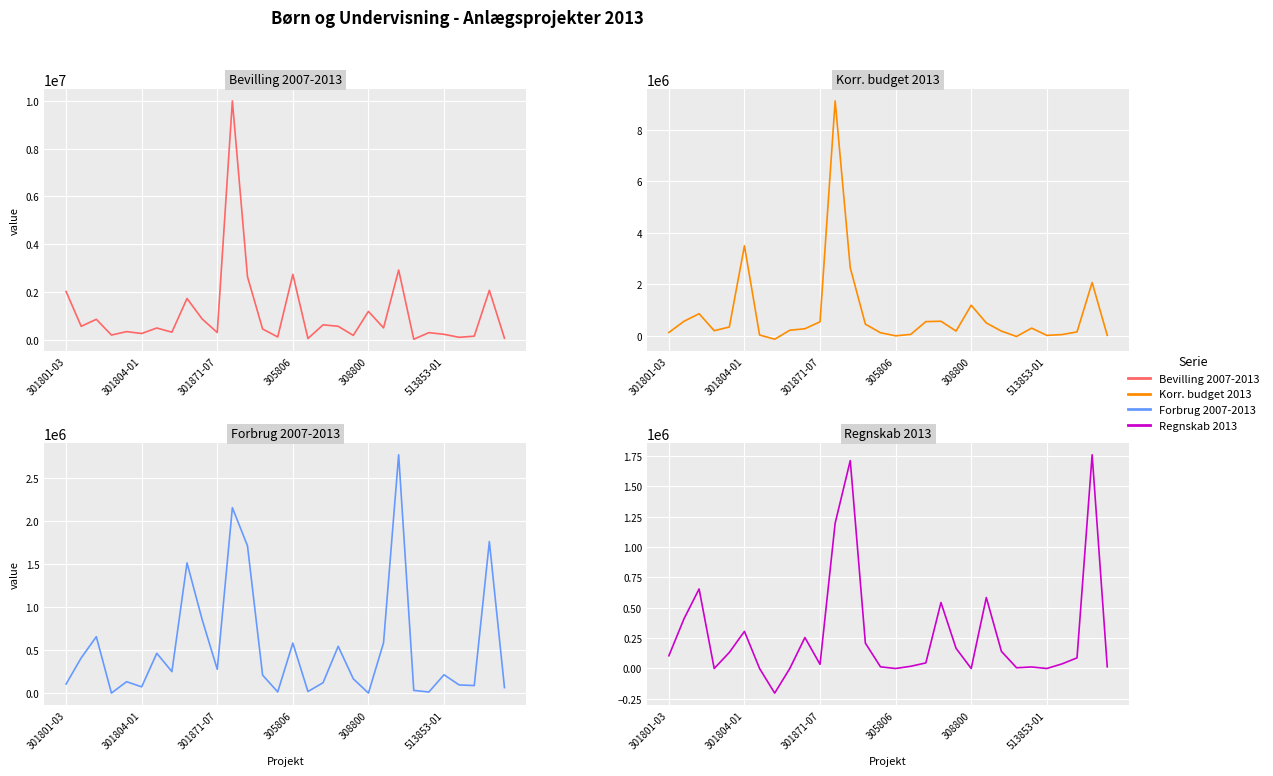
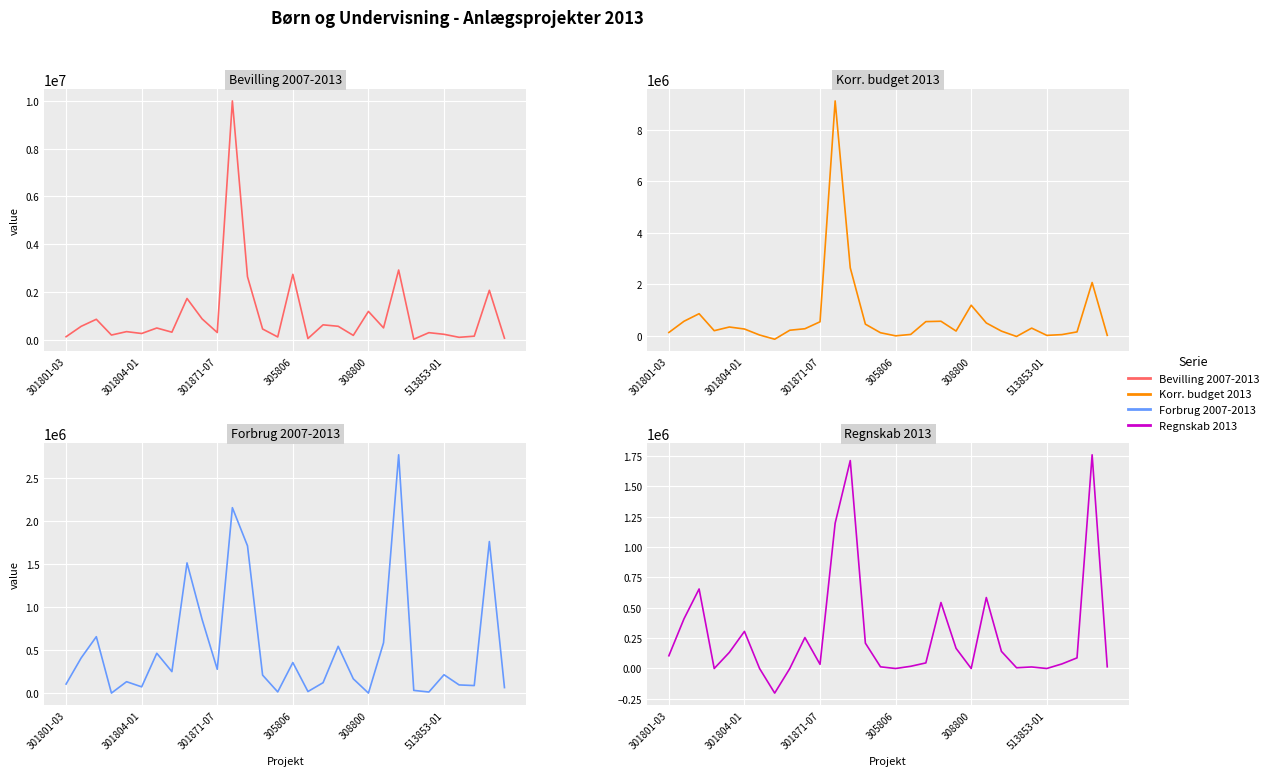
Bevilling 2007-2013, 301801-03: 2000000 -> 100000
Korr. budget 2013, 301804-01: 3500000 -> 300000
Forbrug 2007-2013, 305806: 600000 -> 400000
